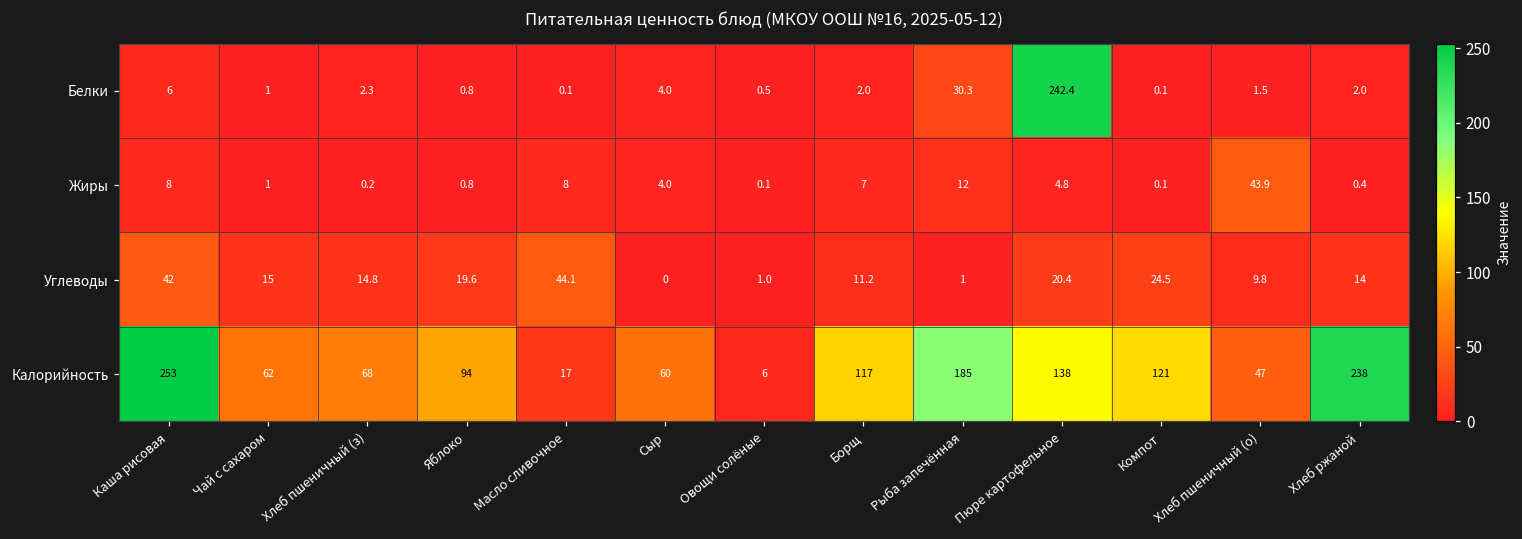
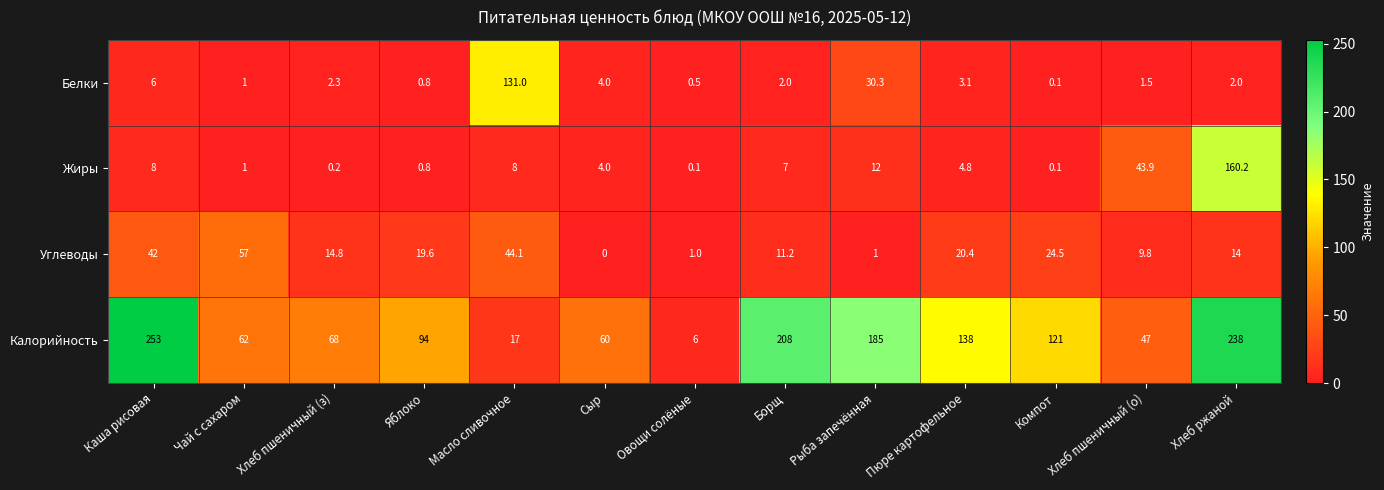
Белки, Масло сливочное: 0.1 -> 131.0
Белки, Пюре картофельное: 242.4 -> 3.1
Жиры, Хлеб ржаной: 0.4 -> 160.2
Углеводы, Чай с сахаром: 15 -> 57
Калорийность, Борщ: 117 -> 208
